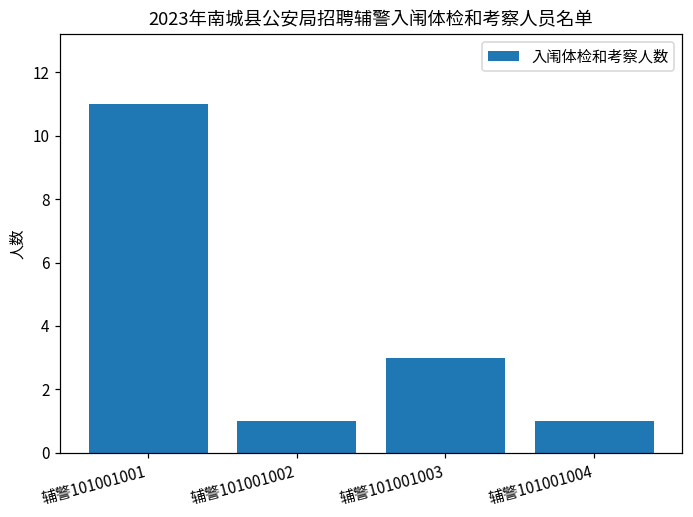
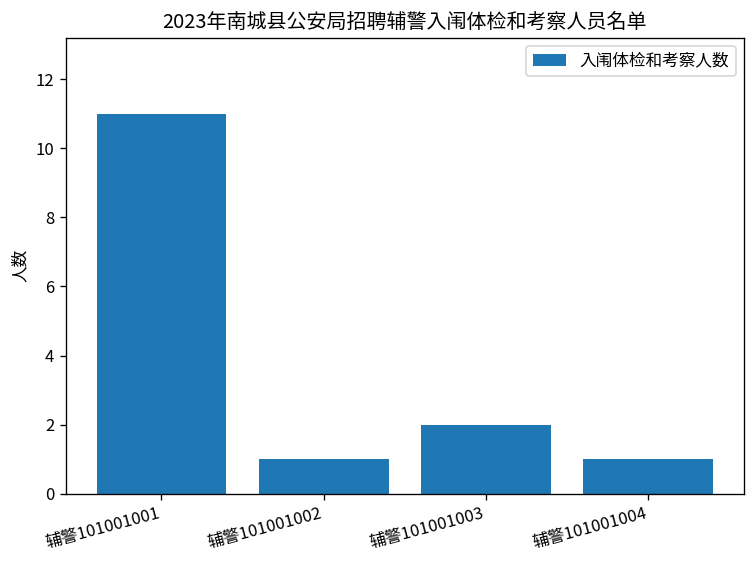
辅警101001003: 3 -> 2
